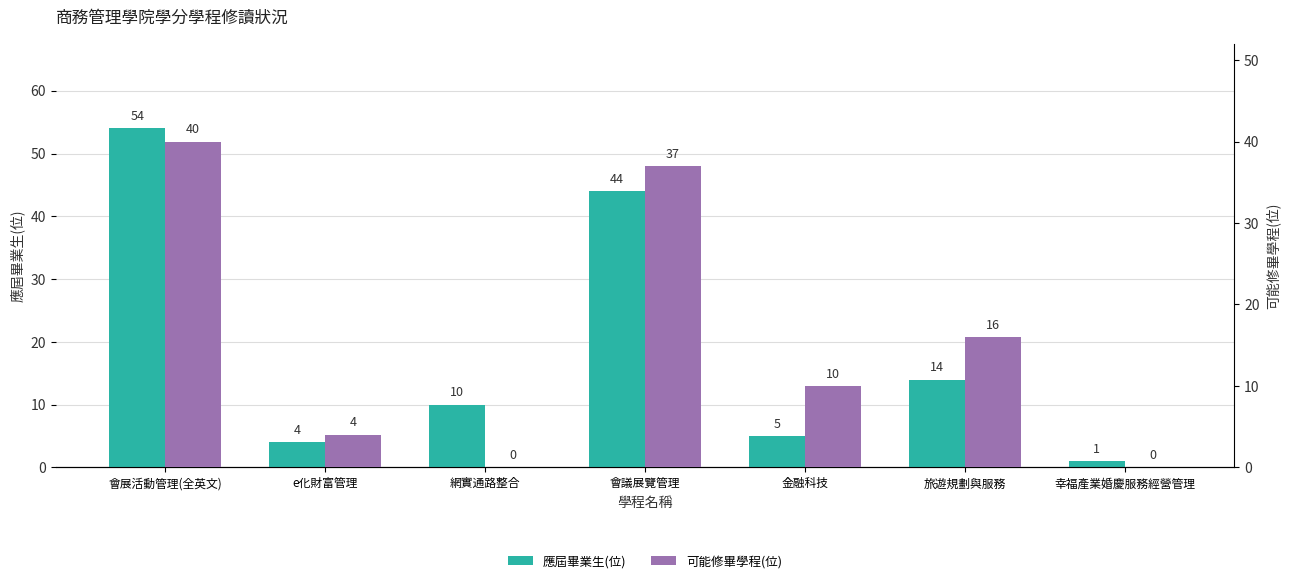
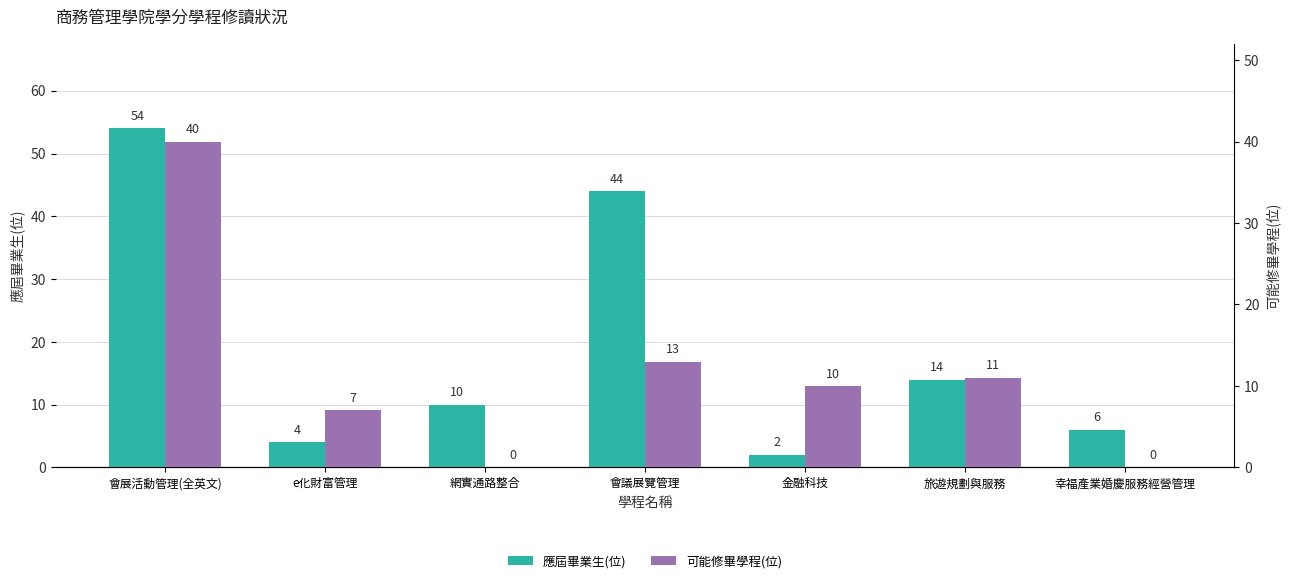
應屆畢業生(位), 金融科技: 5 -> 2
應屆畢業生(位), 幸福產業婚慶服務經營管理: 1 -> 6
可能修畢學程(位), e化財富管理: 4 -> 7
可能修畢學程(位), 會議展覽管理: 37 -> 13
可能修畢學程(位), 旅遊規劃與服務: 16 -> 11
